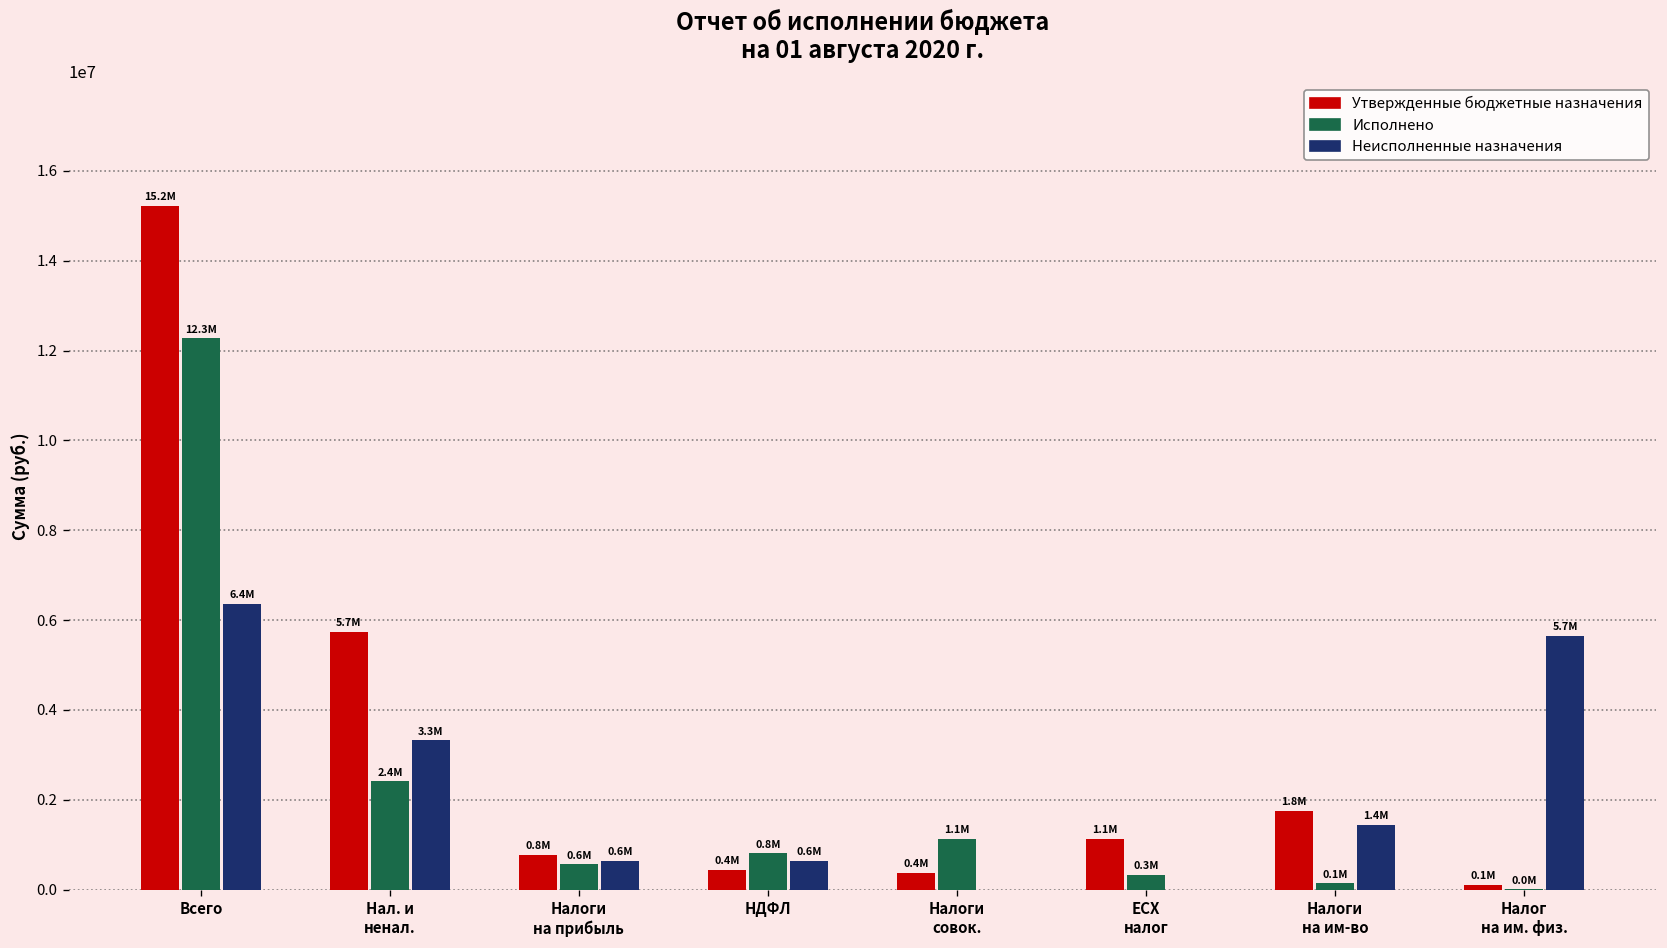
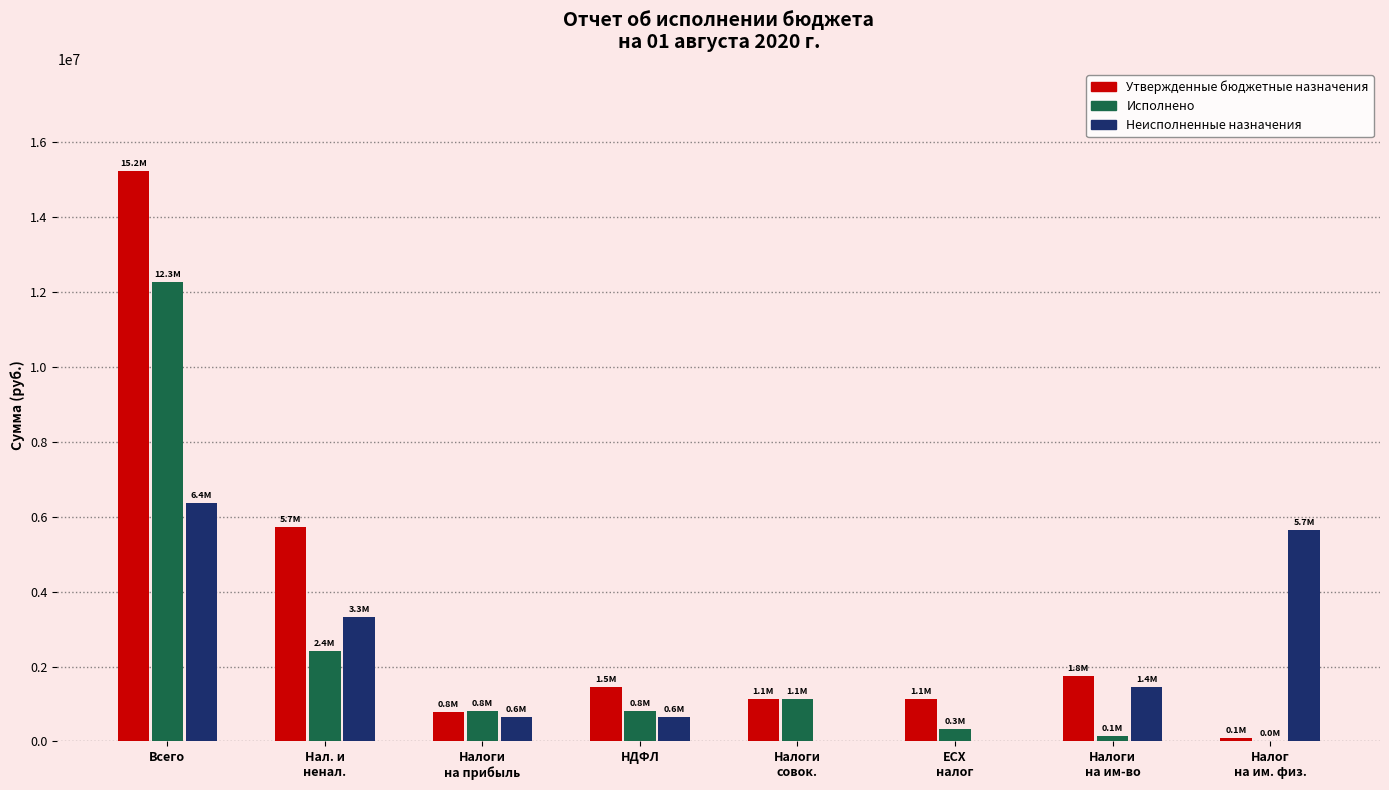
Исполнено, Налоги на прибыль: 0.6M -> 0.8M
Утвержденные бюджетные назначения, НДФЛ: 0.4M -> 1.5M
Утвержденные бюджетные назначения, Налоги совок.: 0.4M -> 1.1M
